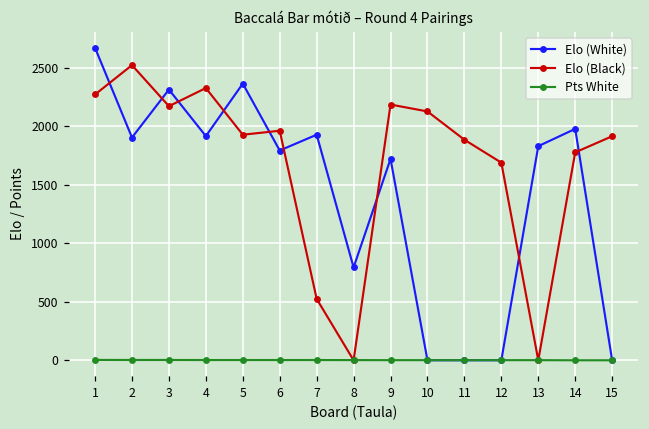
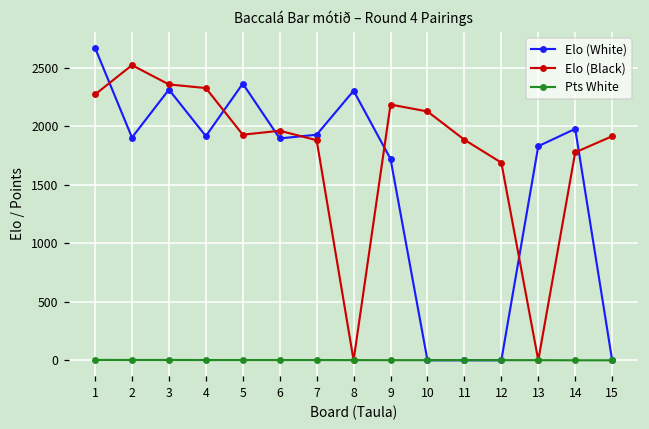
Elo (Black), 3: 2170 -> 2360
Elo (White), 6: 1790 -> 1900
Elo (Black), 7: 530 -> 1880
Elo (White), 8: 790 -> 2310
